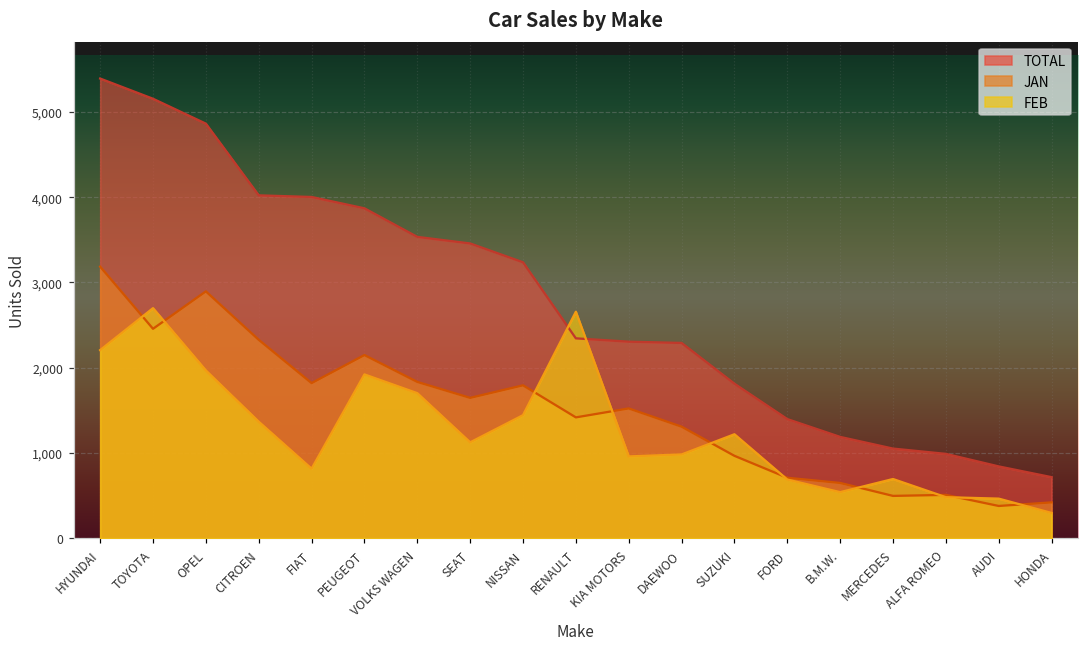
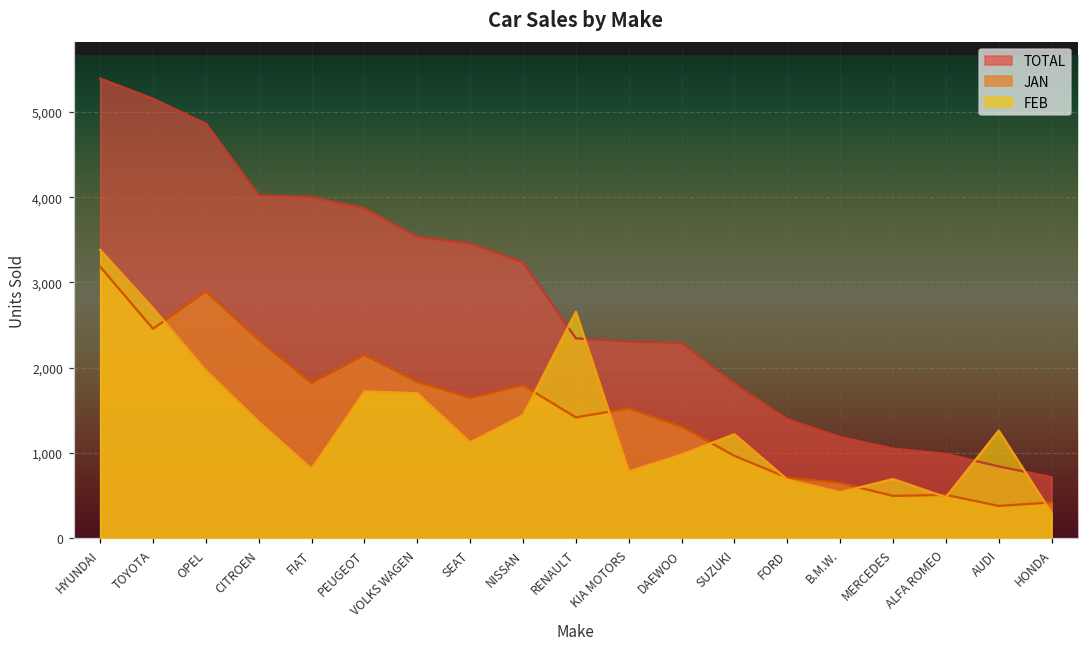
FEB, HYUNDAI: 2,200 -> 3,400
FEB, PEUGEOT: 1,900 -> 1,700
FEB, KIA MOTORS: 1,000 -> 800
FEB, AUDI: 500 -> 1,300
